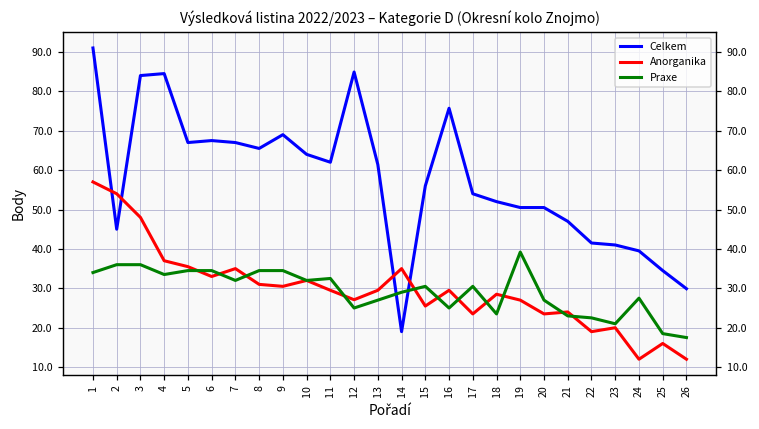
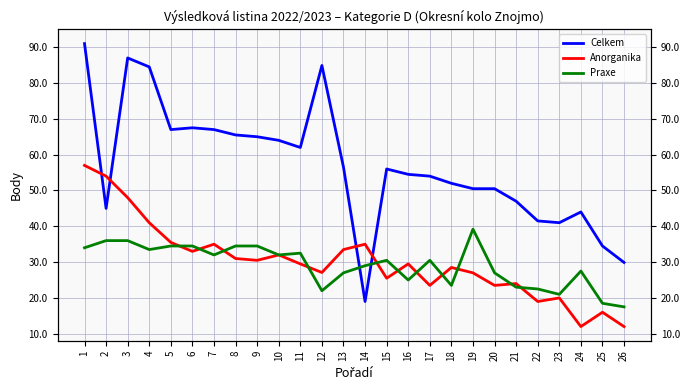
Celkem, 3: 84 -> 87
Anorganika, 4: 37 -> 41
Celkem, 9: 69 -> 65
Praxe, 12: 25 -> 22
Celkem, 13: 61 -> 57
Anorganika, 13: 30 -> 34
Celkem, 16: 76 -> 55
Celkem, 24: 40 -> 44
